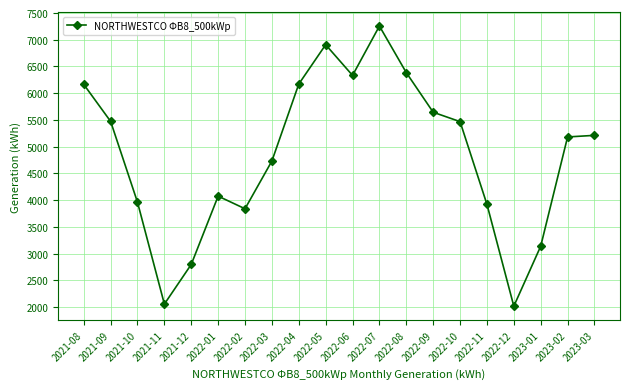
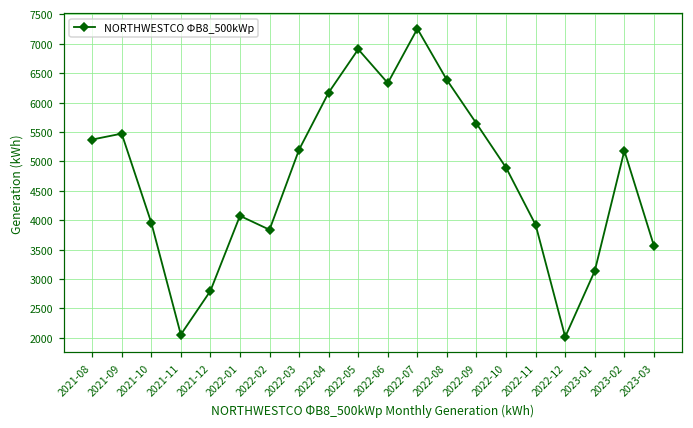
2021-08: 6200 -> 5400
2022-03: 4700 -> 5200
2022-10: 5500 -> 4900
2023-03: 5200 -> 3600
